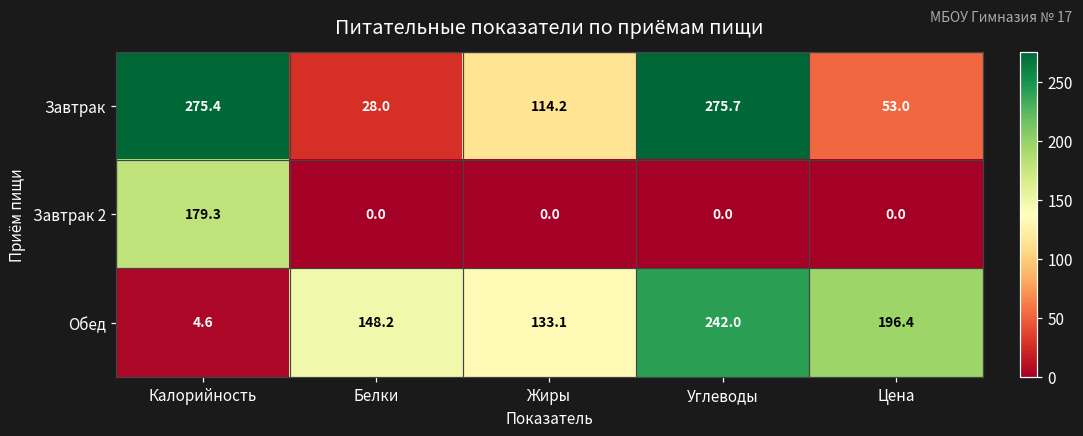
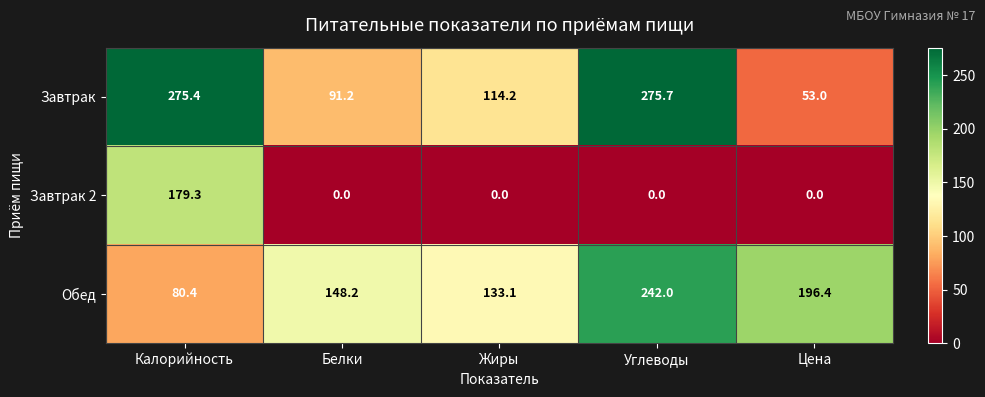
Завтрак, Белки: 28.0 -> 91.2
Обед, Калорийность: 4.6 -> 80.4
